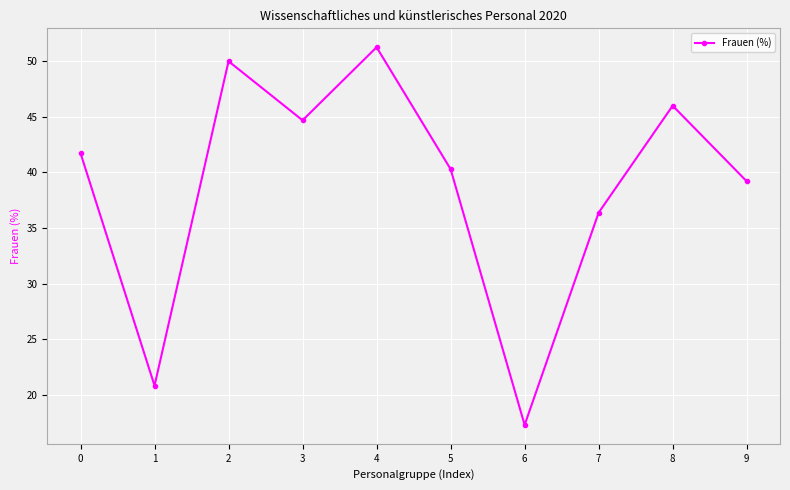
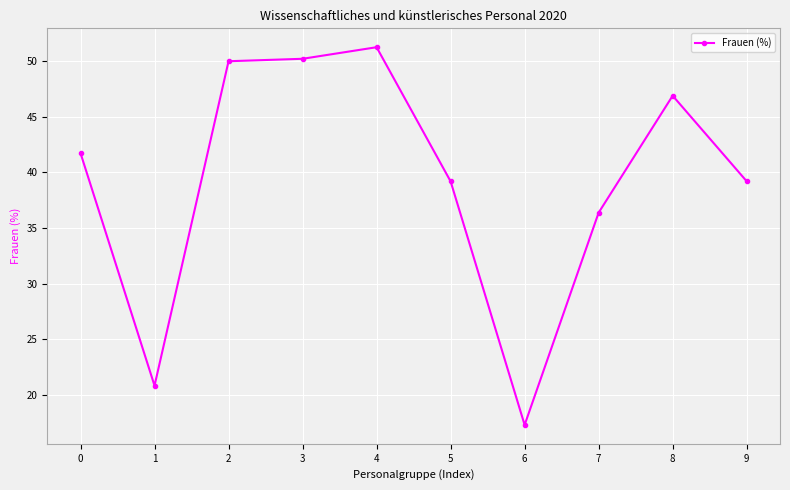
3: 44.7 -> 50.2
5: 40.3 -> 39.2
8: 46.0 -> 46.9
